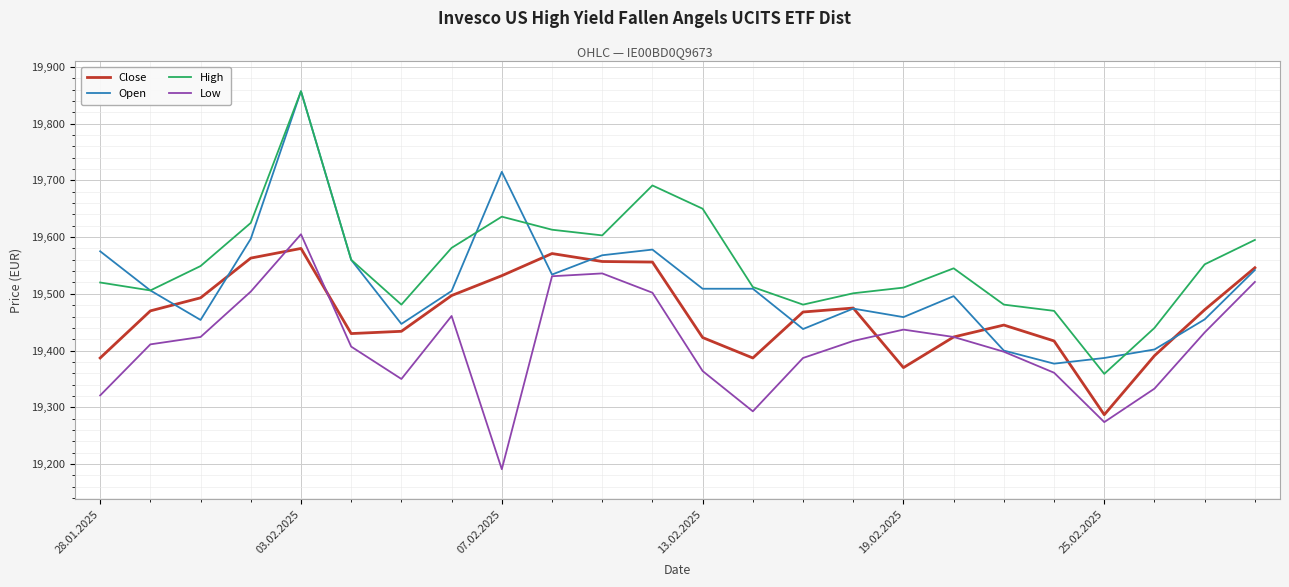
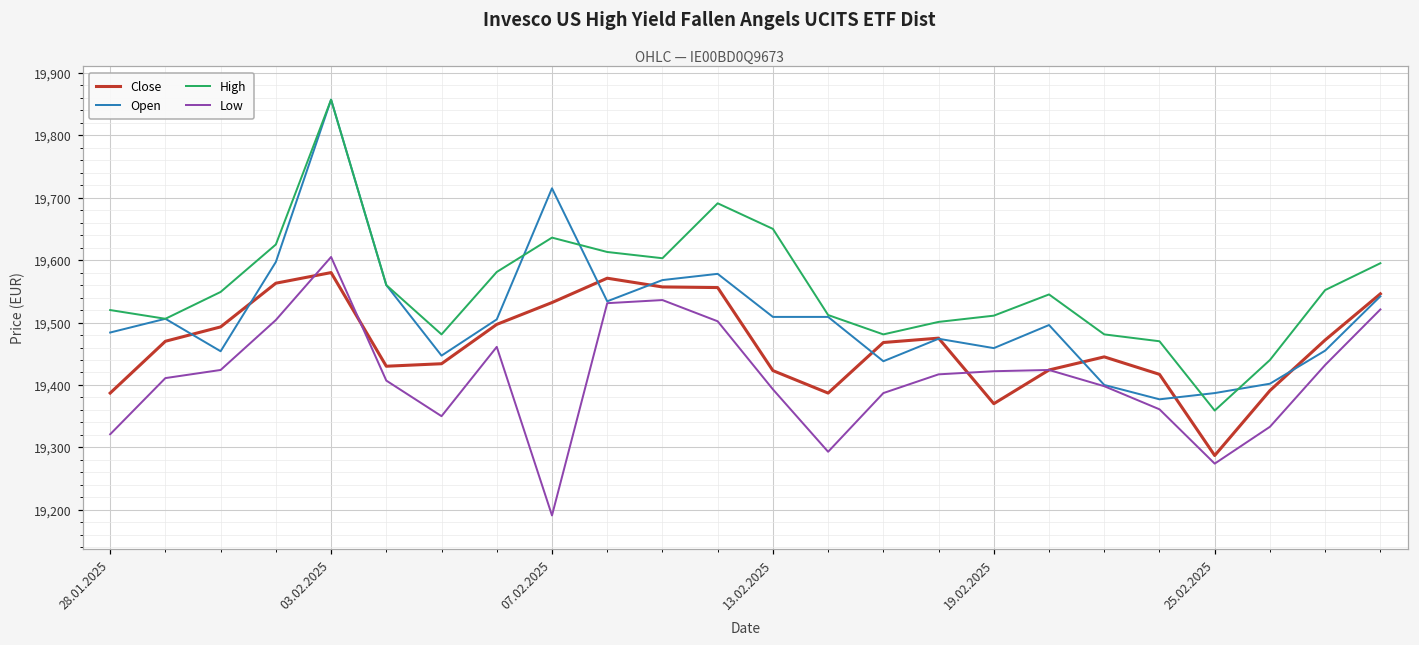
Open, 28.01.2025: 19,580 -> 19,480
Low, 13.02.2025: 19,360 -> 19,390
Low, 19.02.2025: 19,440 -> 19,420
